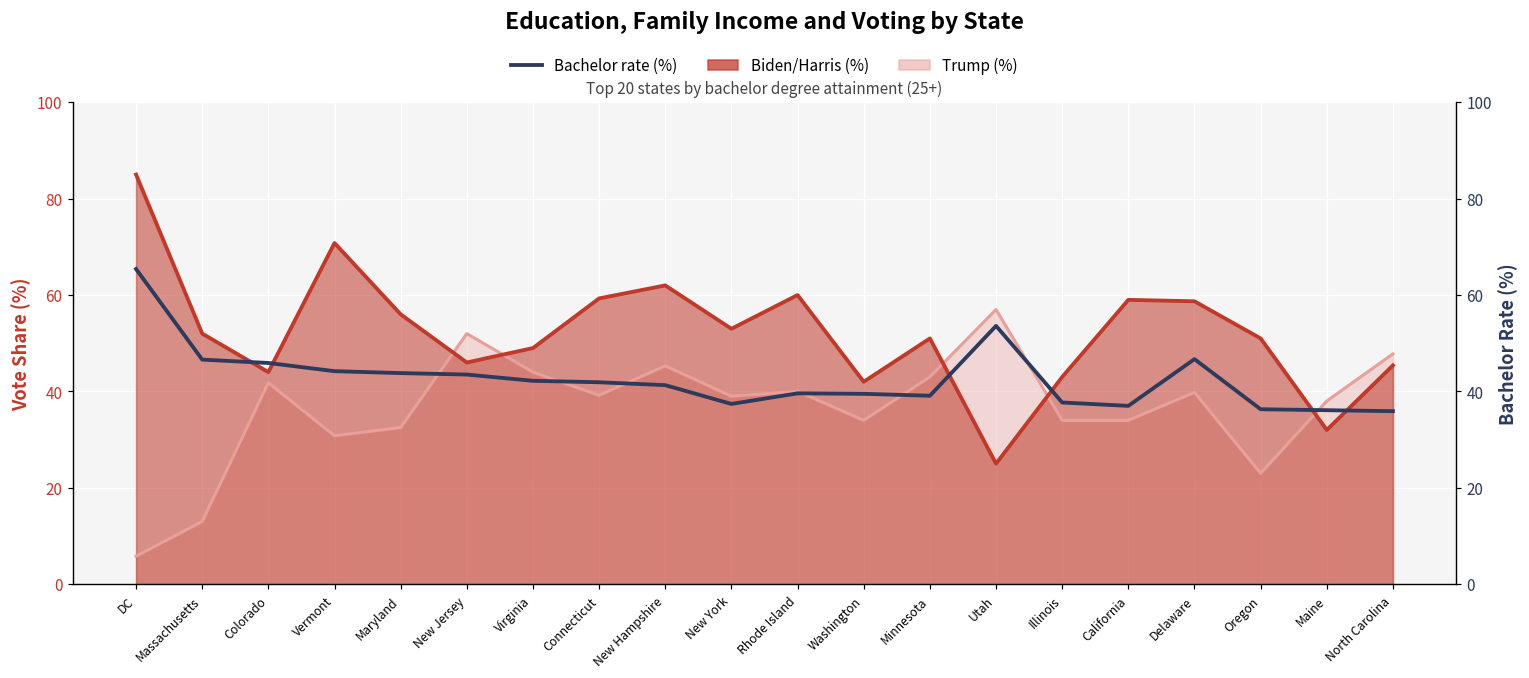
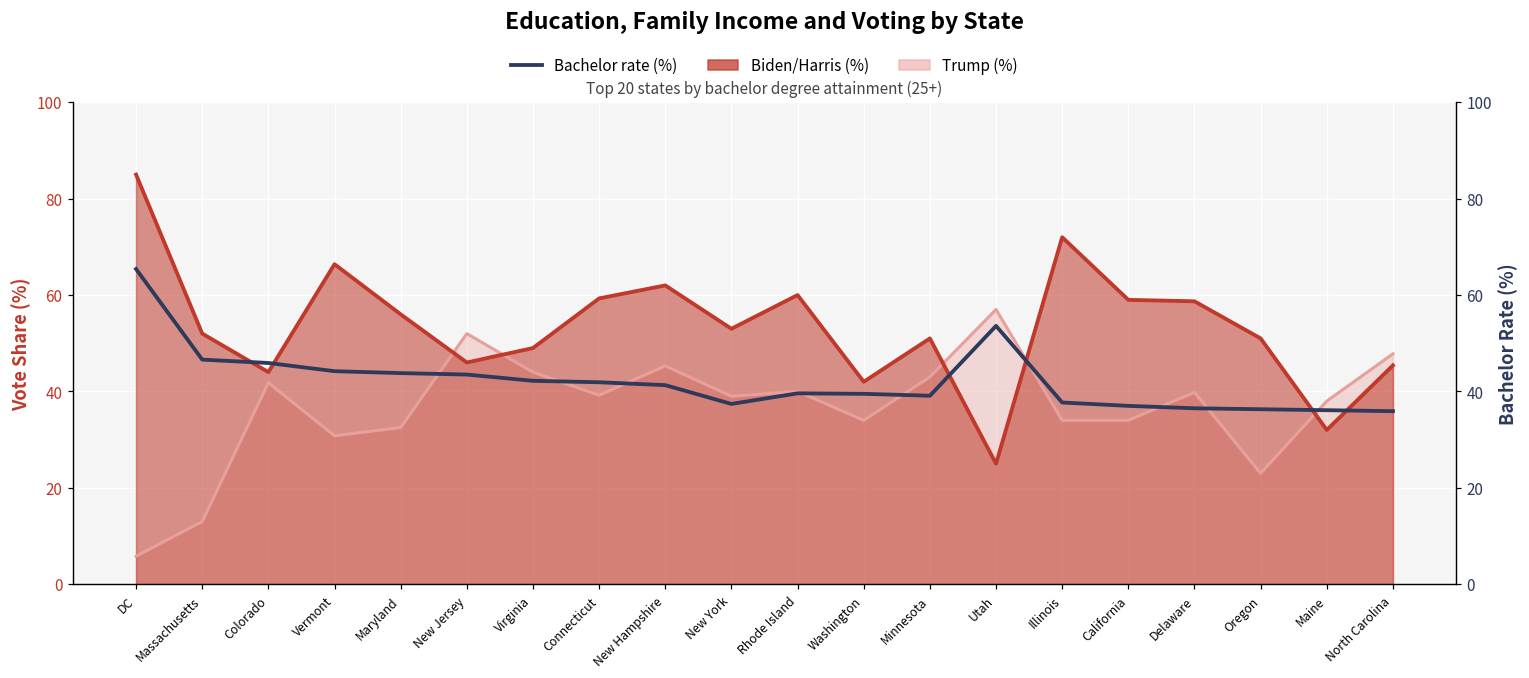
Biden/Harris (%), Vermont: 71 -> 66
Biden/Harris (%), Illinois: 43 -> 72
Bachelor rate (%), Delaware: 47 -> 37
